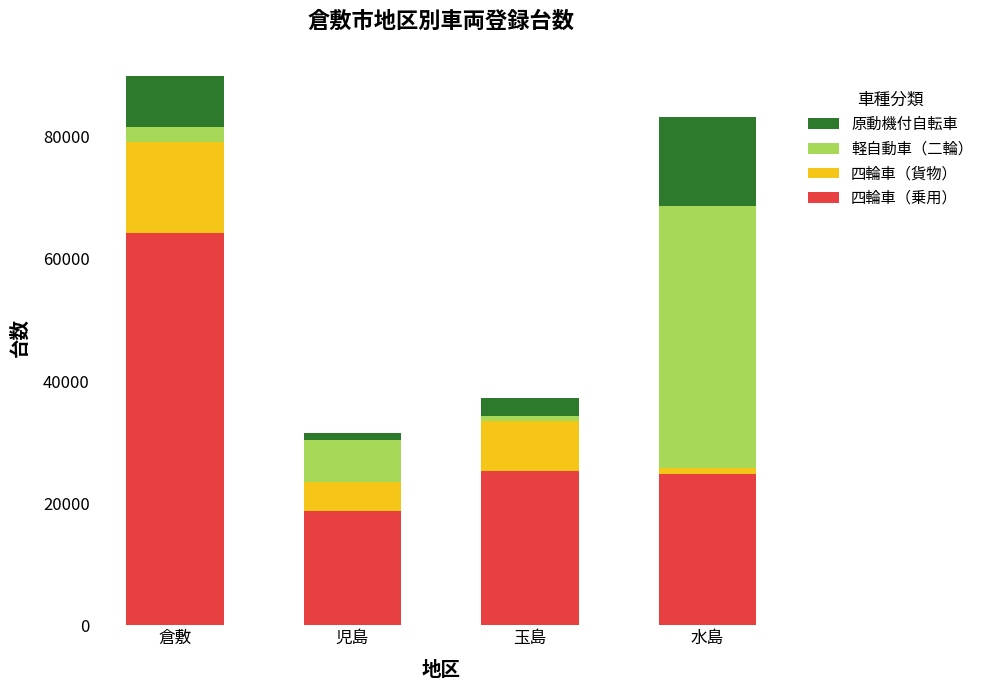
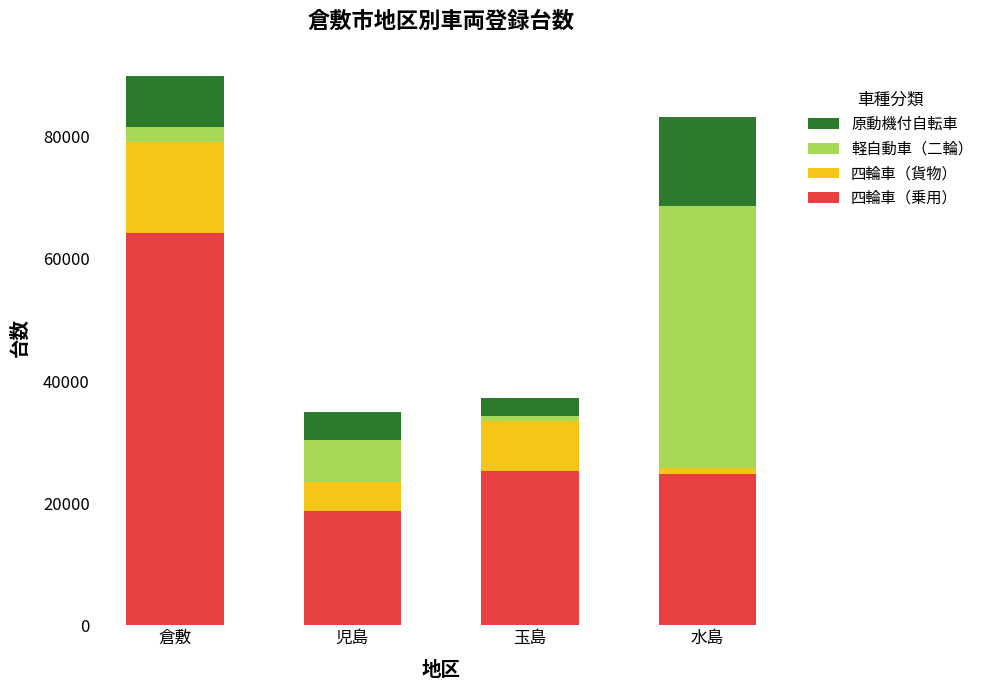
原動機付自転車, 児島: 1000 -> 4000
